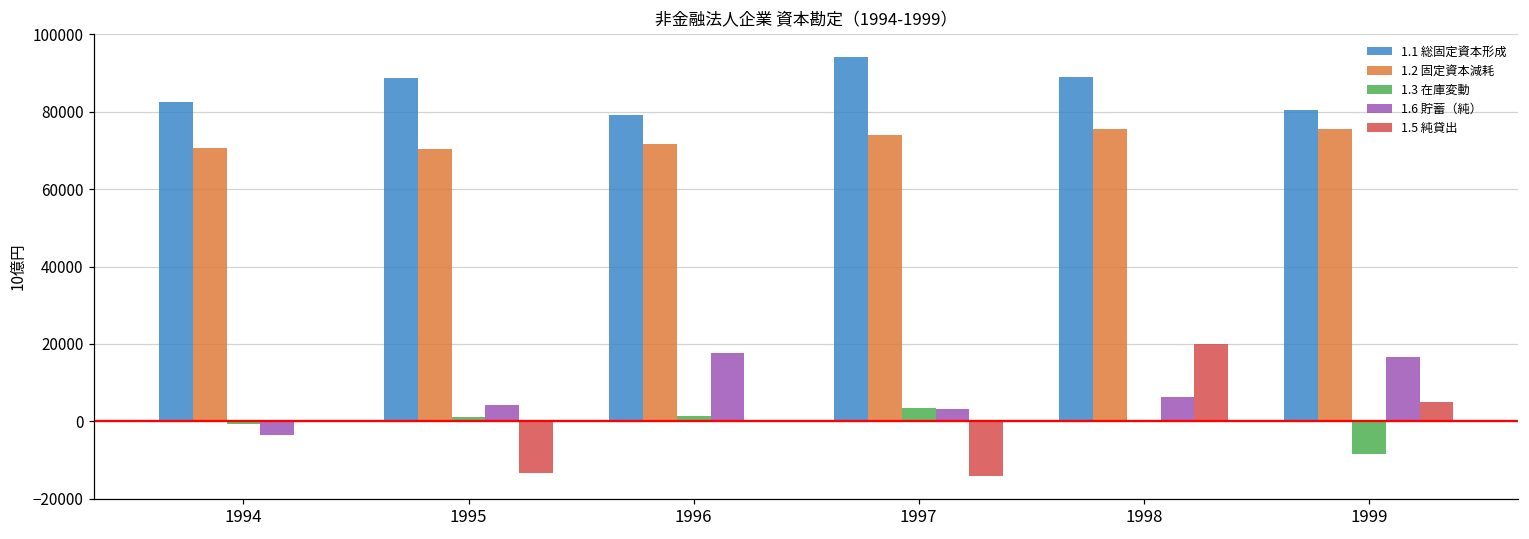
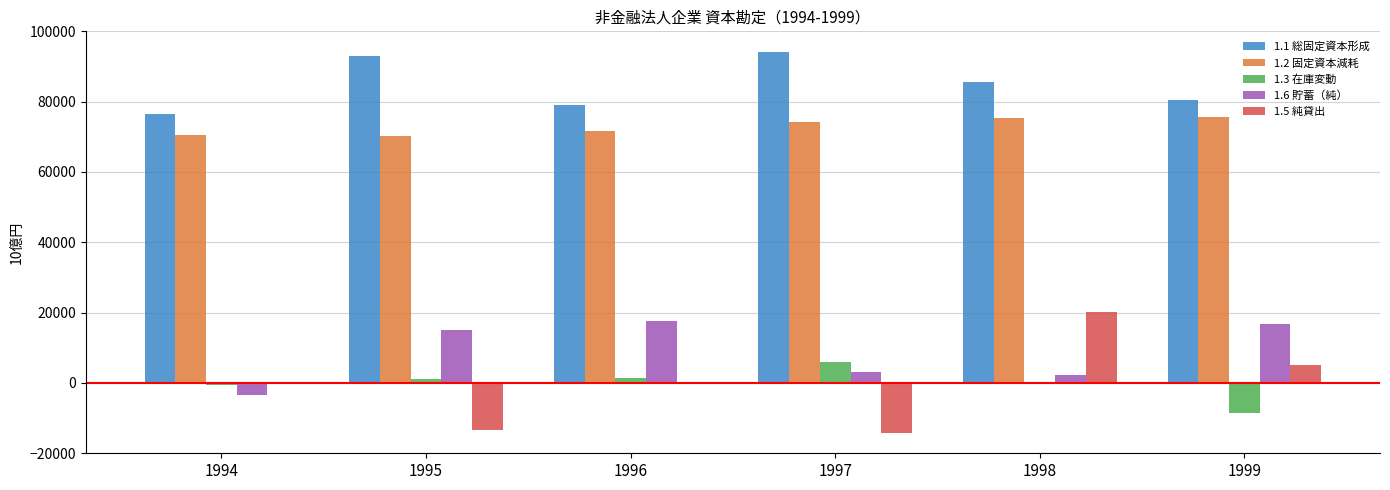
1.1 総固定資本形成, 1994: 83000 -> 77000
1.1 総固定資本形成, 1995: 89000 -> 93000
1.6 貯蓄（純）, 1995: 4000 -> 15000
1.3 在庫変動, 1997: 3000 -> 6000
1.1 総固定資本形成, 1998: 89000 -> 86000
1.6 貯蓄（純）, 1998: 6000 -> 2000
